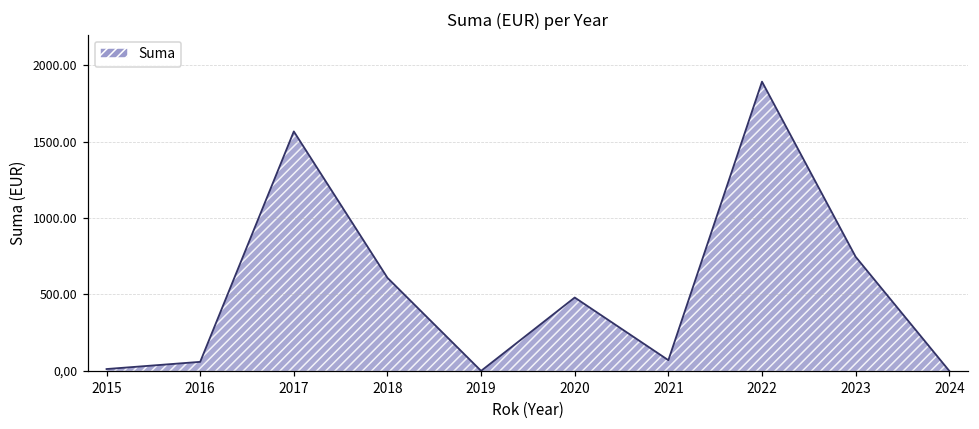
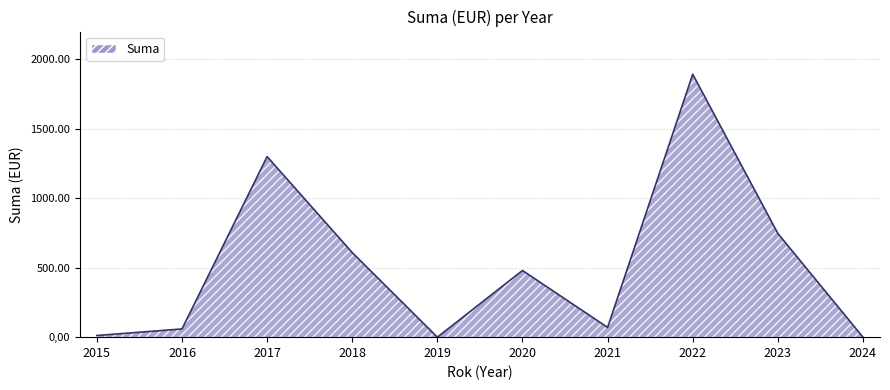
2017: 1570 -> 1300
